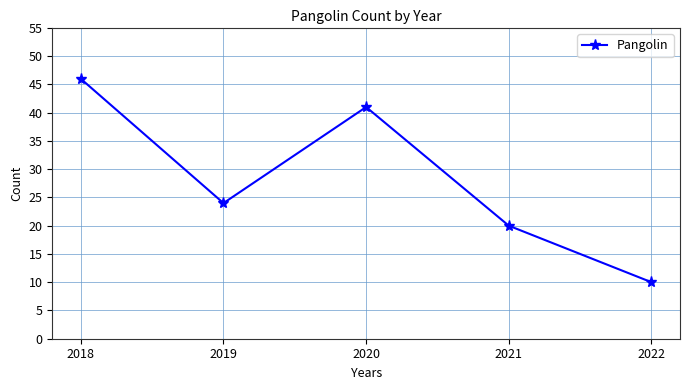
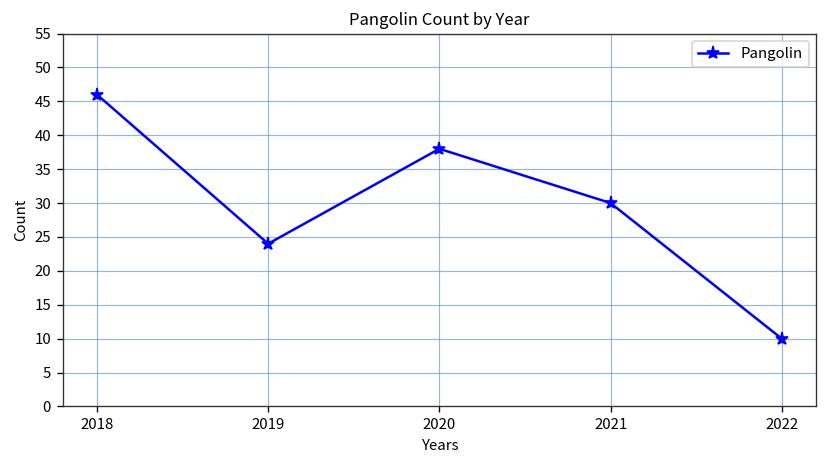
2020: 41 -> 38
2021: 20 -> 30
